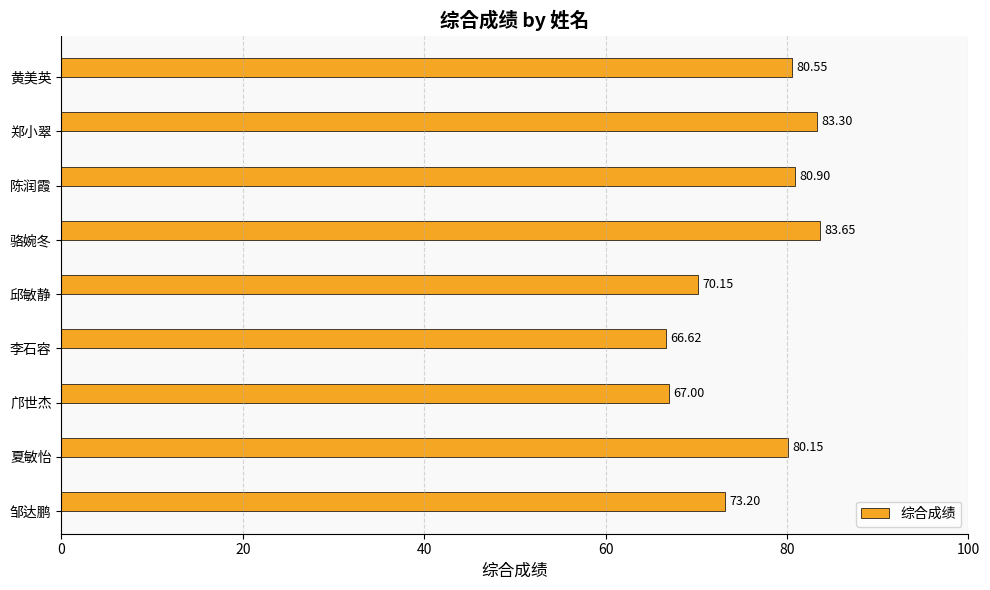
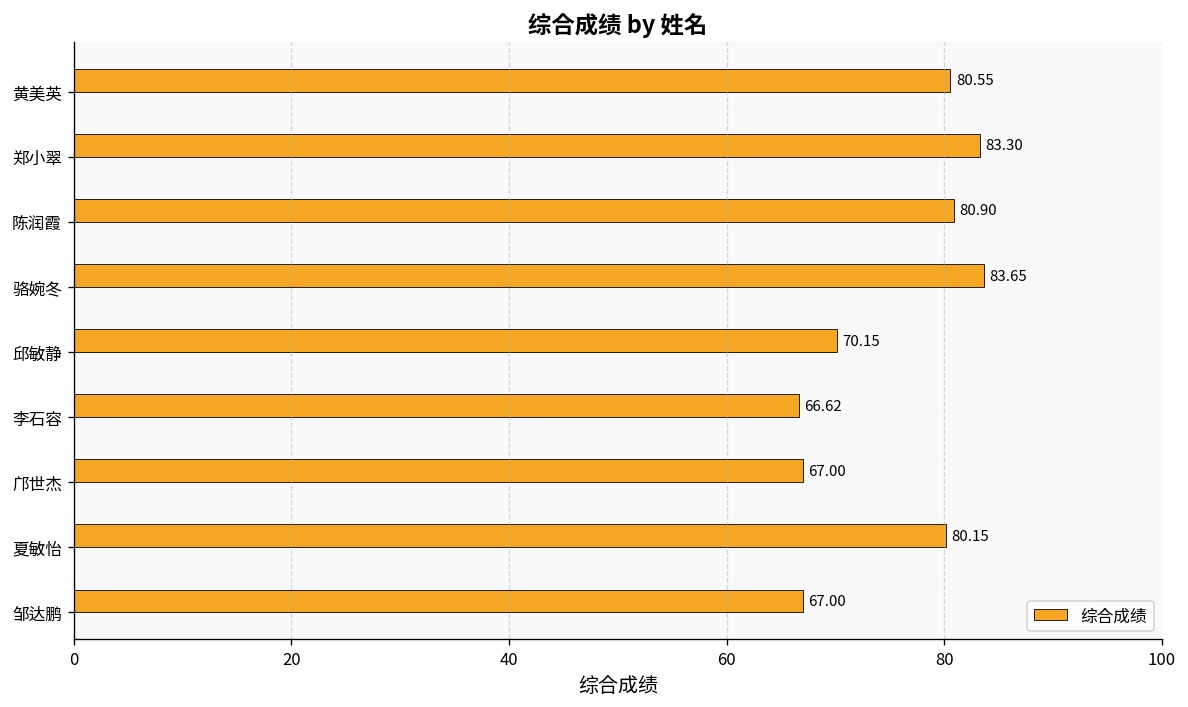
邹达鹏: 73.20 -> 67.00
